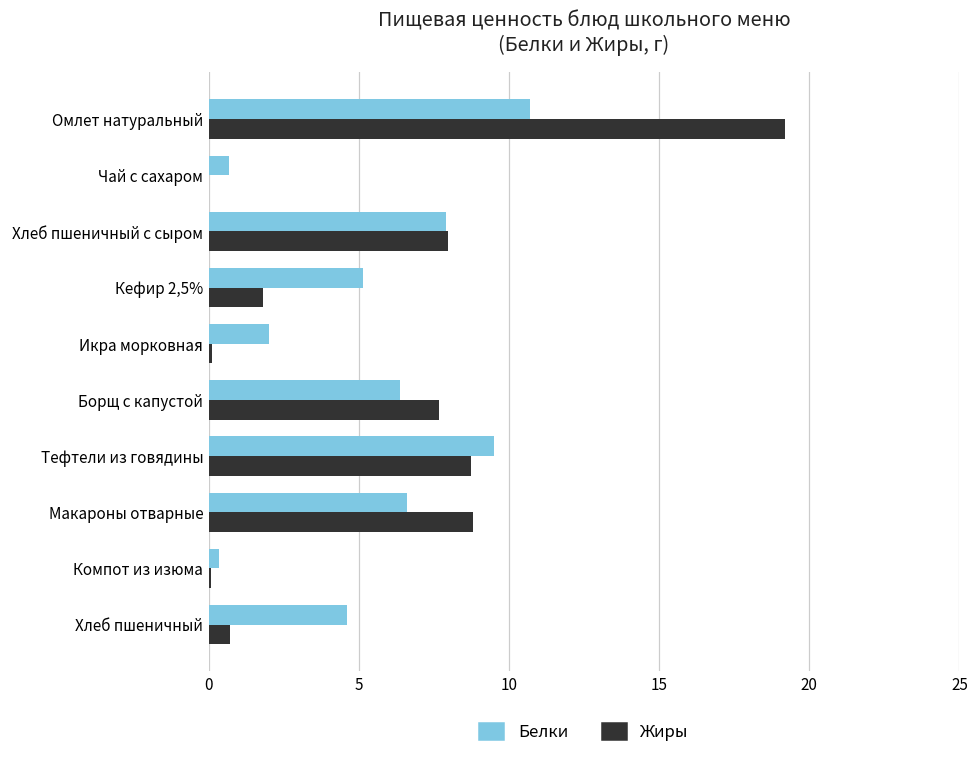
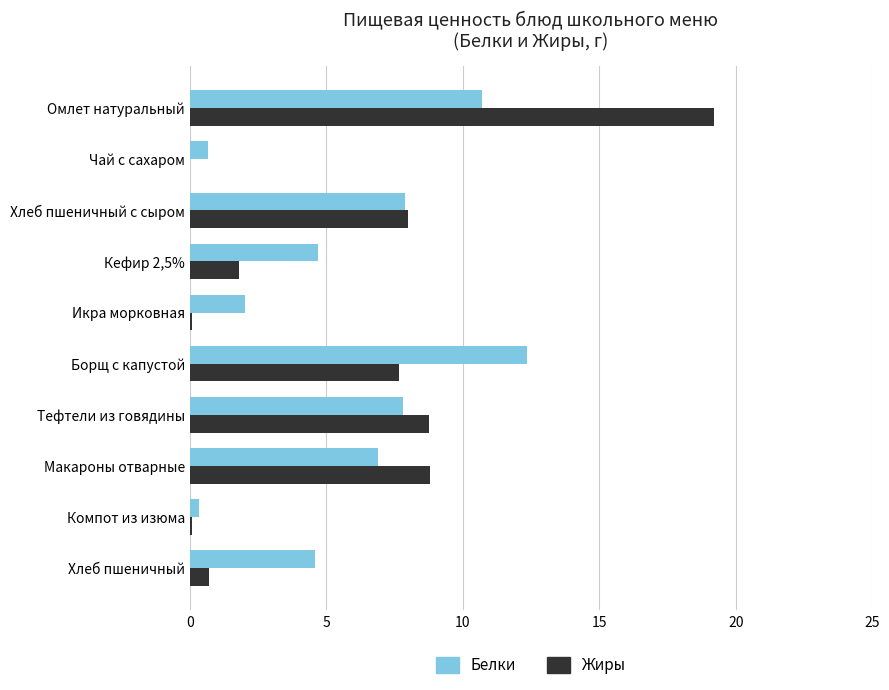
Белки, Кефир 2,5%: 5.1 -> 4.7
Белки, Борщ с капустой: 6.4 -> 12.4
Белки, Тефтели из говядины: 9.5 -> 7.8
Белки, Макароны отварные: 6.6 -> 6.9
